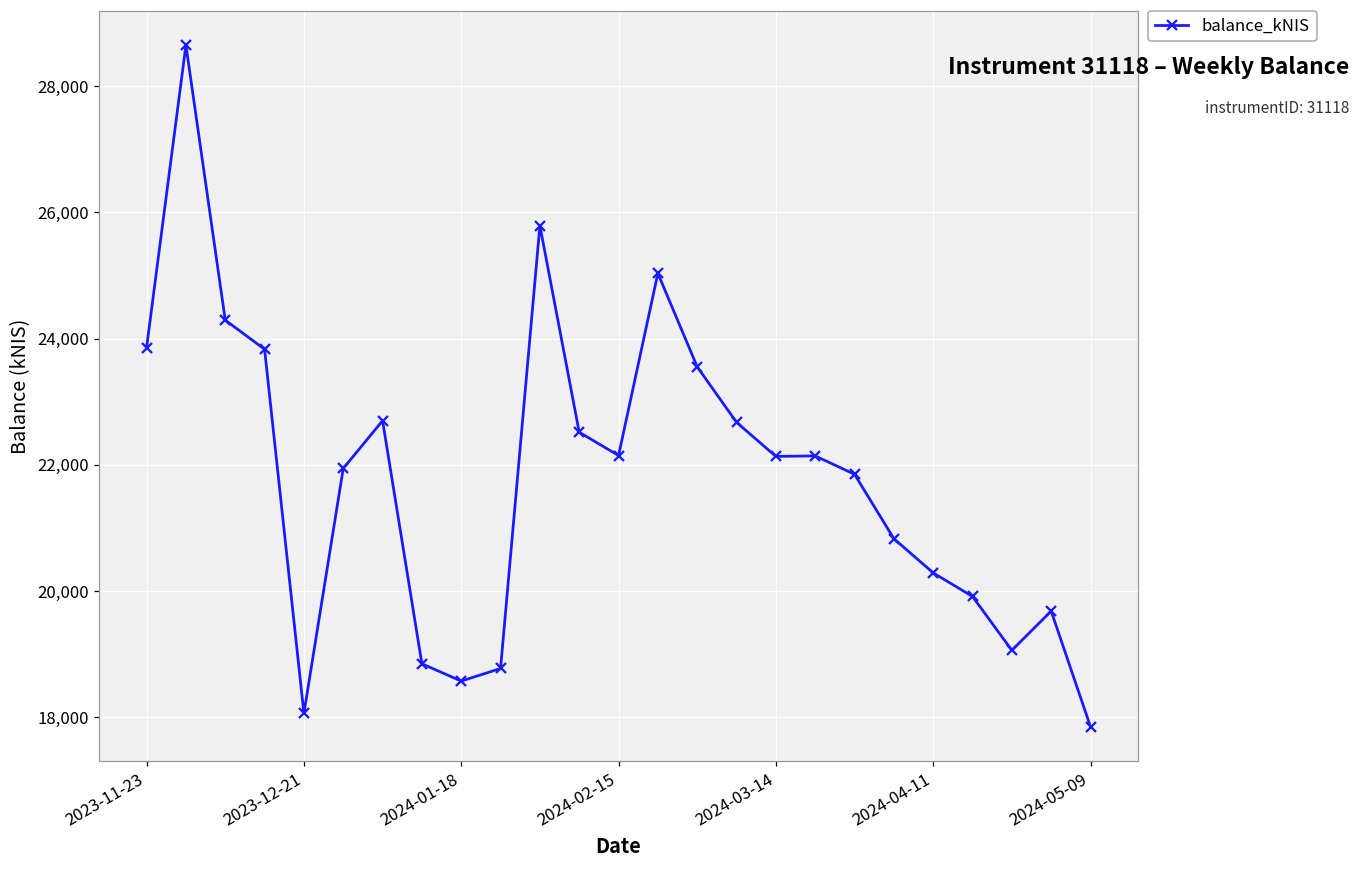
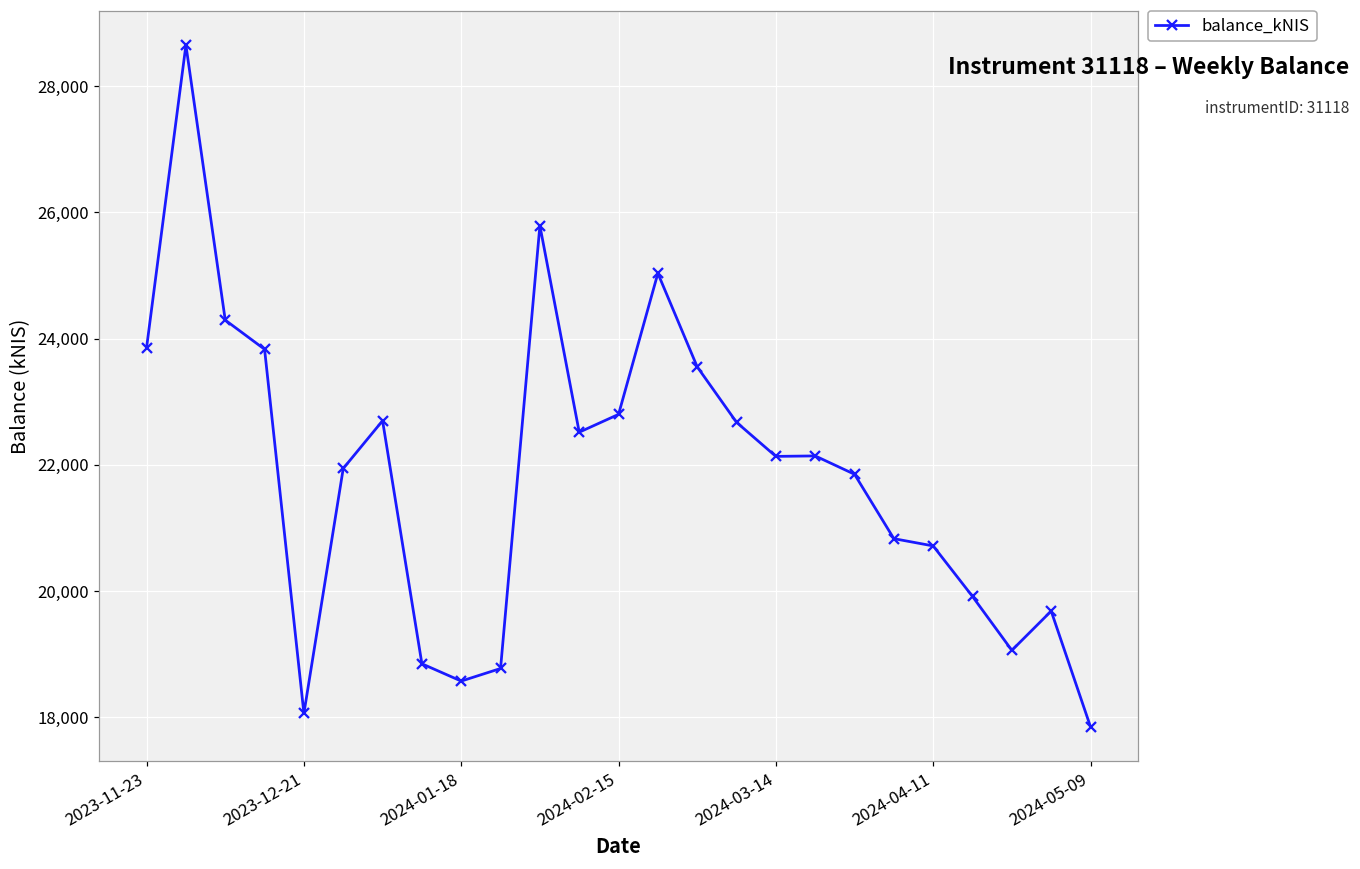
2024-02-15: 22,100 -> 22,800
2024-04-11: 20,300 -> 20,700
